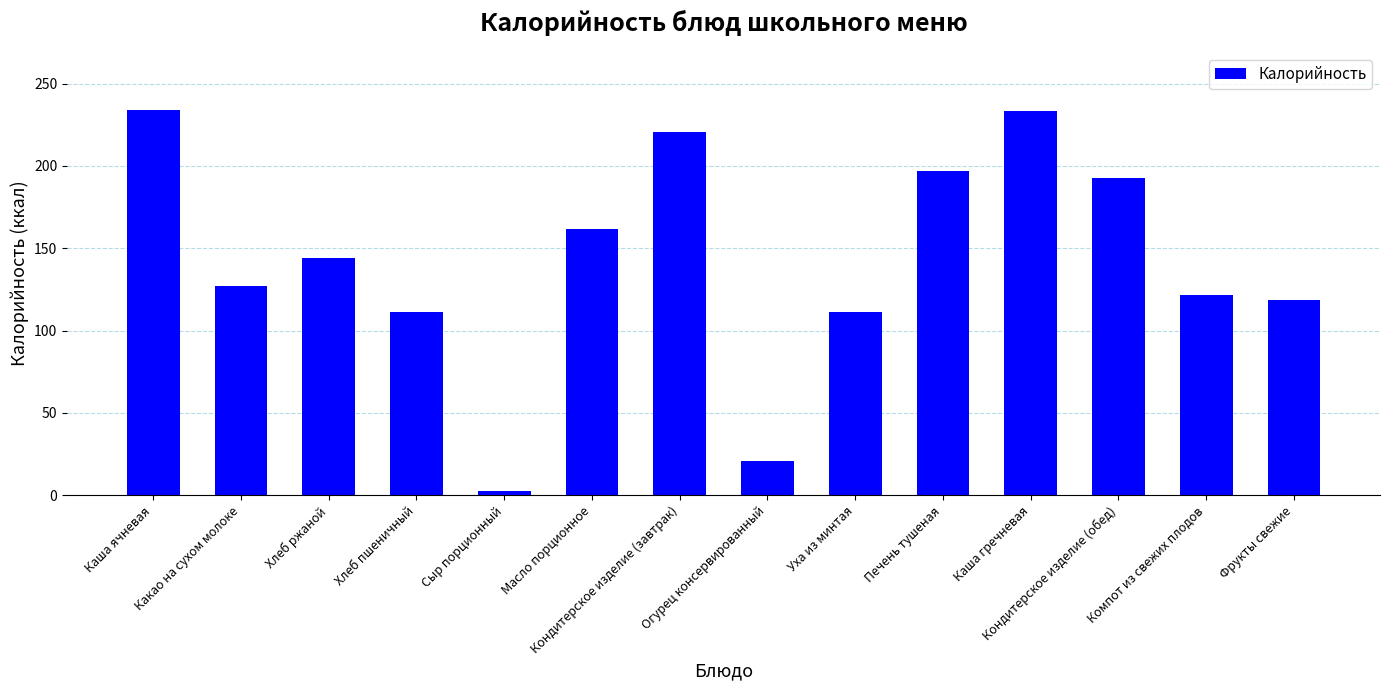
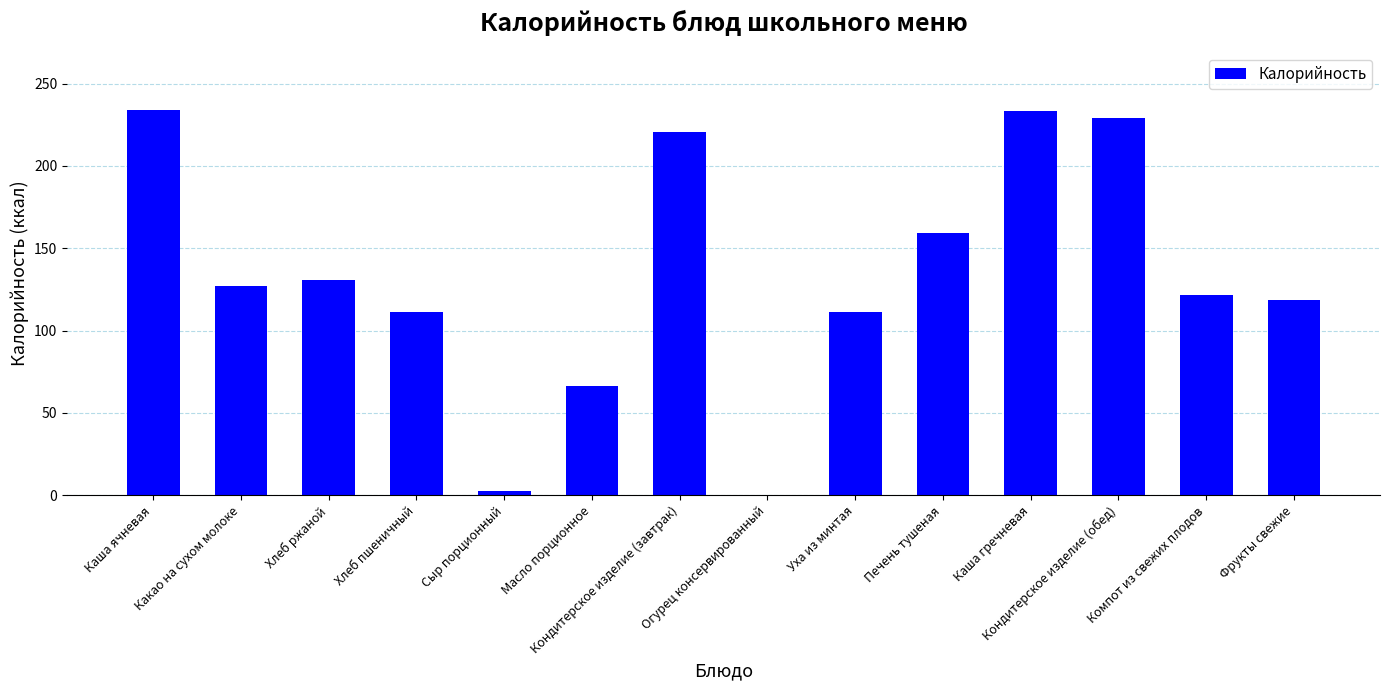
Хлеб ржаной: 144 -> 131
Масло порционное: 162 -> 66
Огурец консервированный: 21 -> 0
Печень тушеная: 197 -> 159
Кондитерское изделие (обед): 193 -> 229
